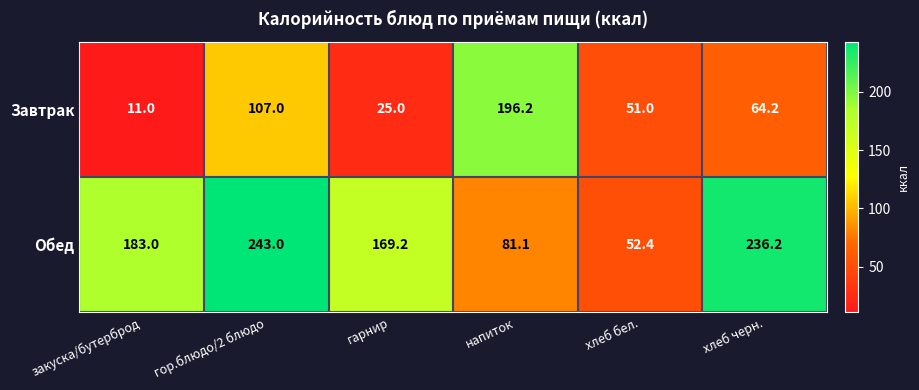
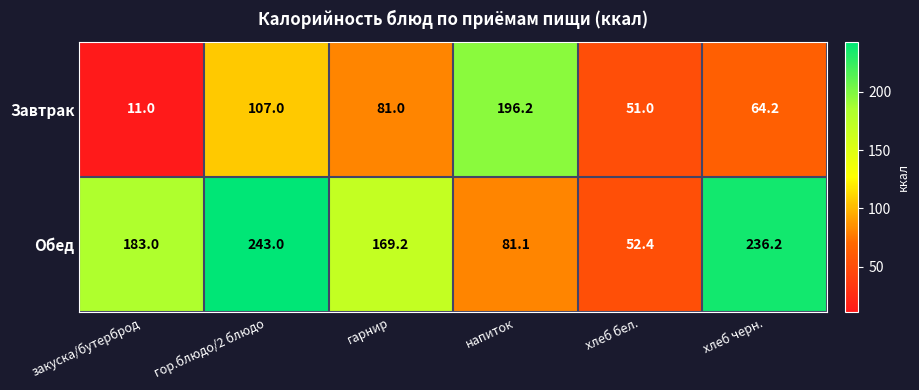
Завтрак, гарнир: 25.0 -> 81.0
